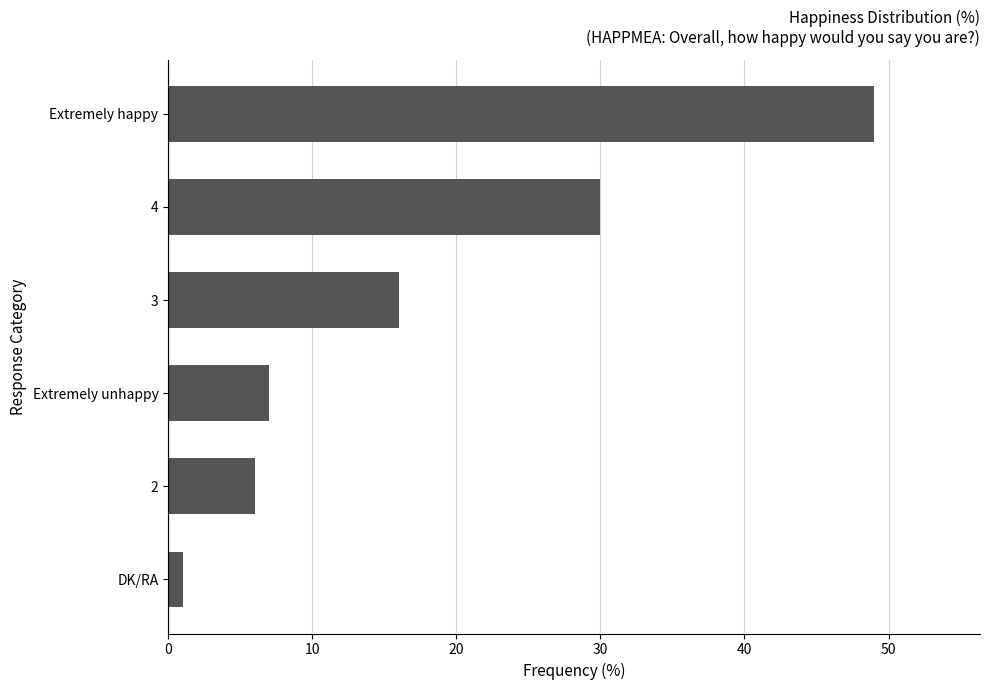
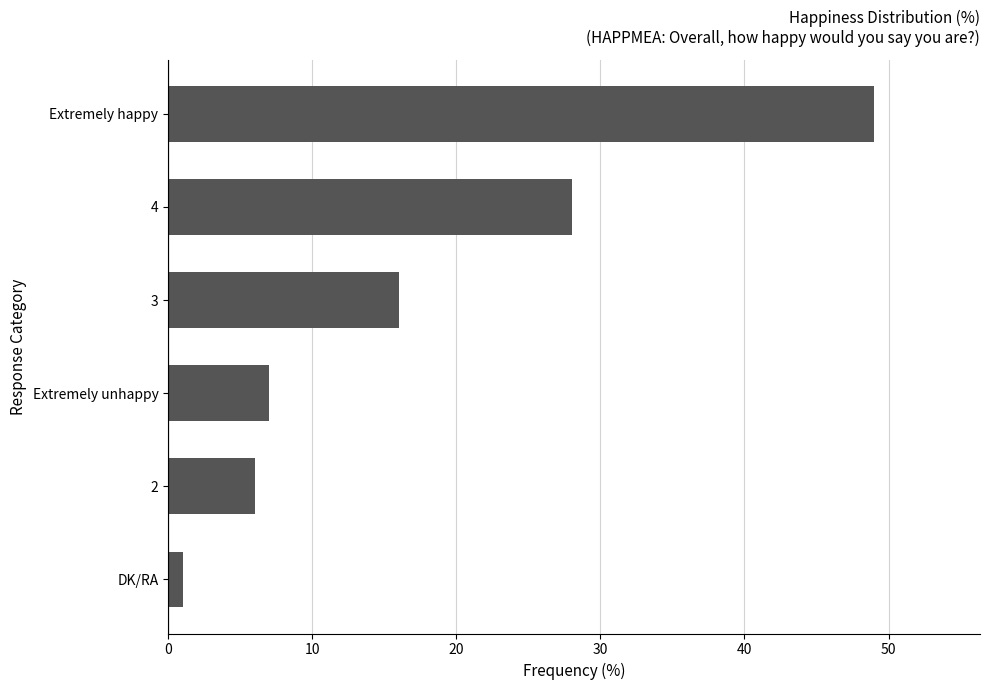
4: 30 -> 28
